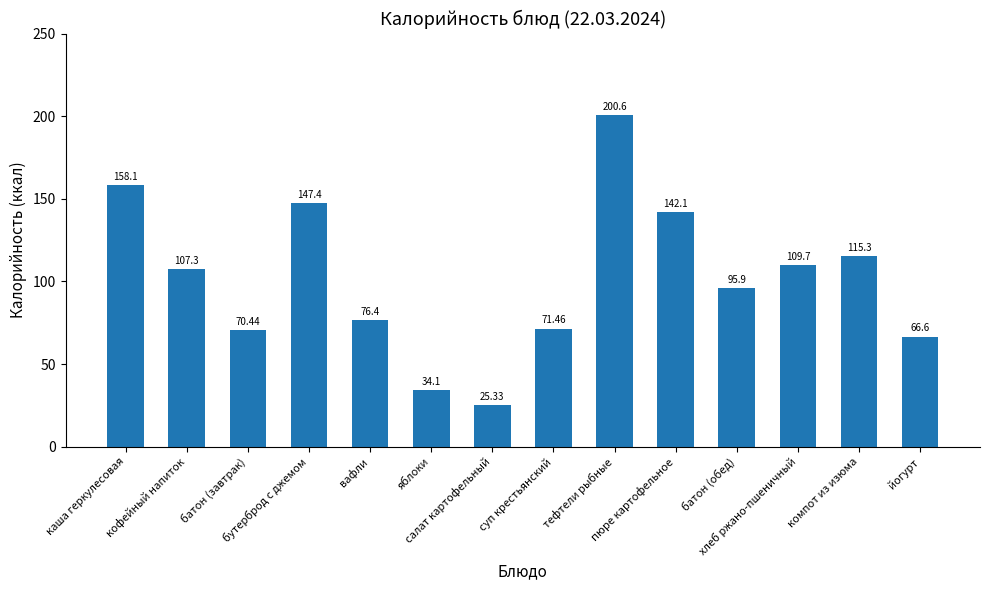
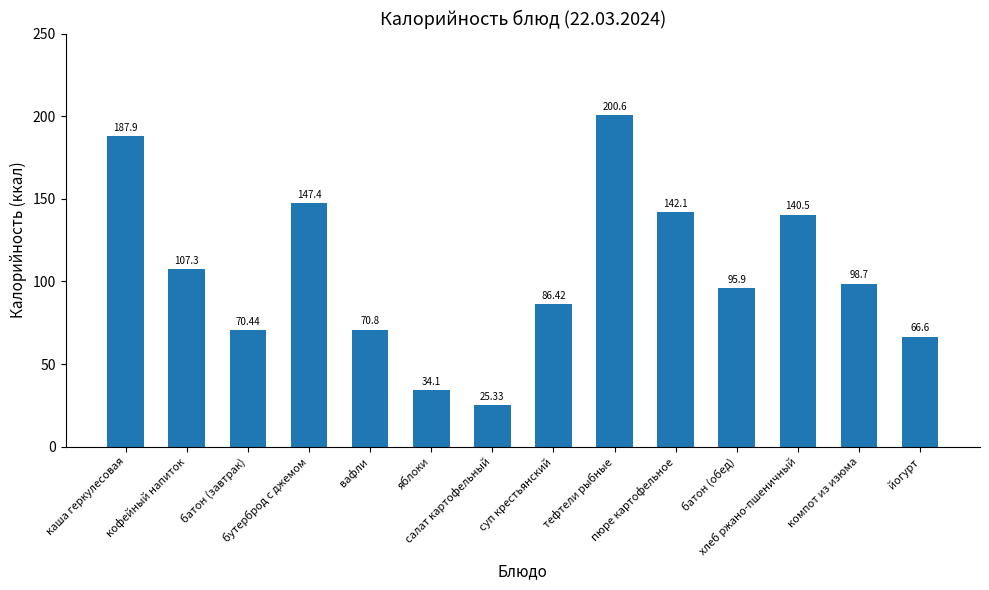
каша геркулесовая: 158.1 -> 187.9
вафли: 76.4 -> 70.8
суп крестьянский: 71.46 -> 86.42
хлеб ржано-пшеничный: 109.7 -> 140.5
компот из изюма: 115.3 -> 98.7
